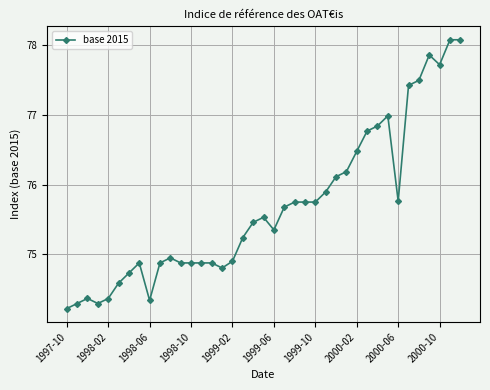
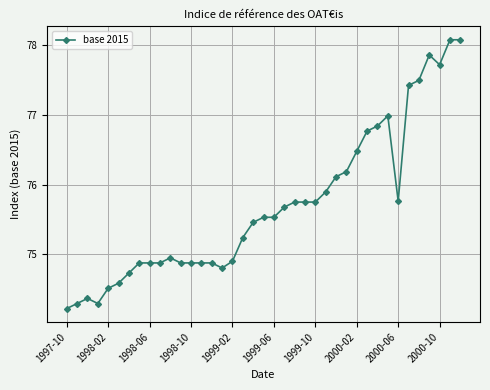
1998-02: 74.4 -> 74.5
1998-06: 74.3 -> 74.9
1999-06: 75.3 -> 75.5
